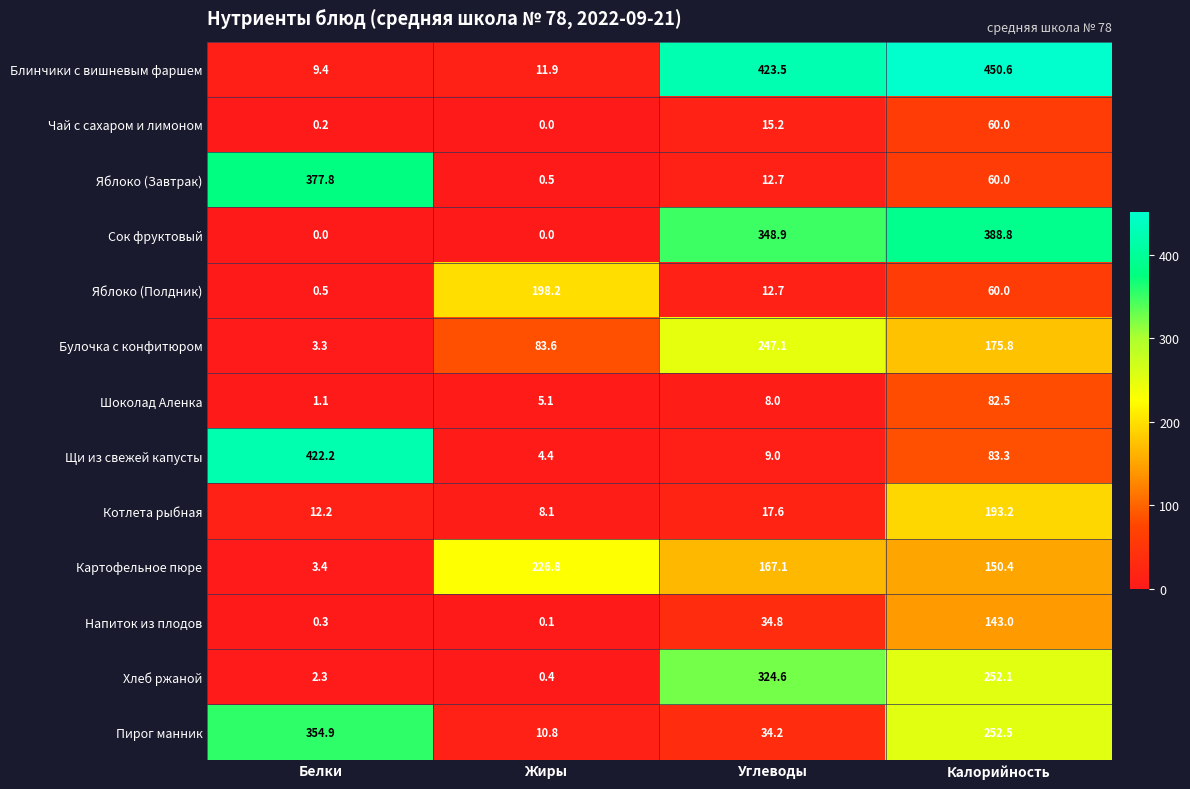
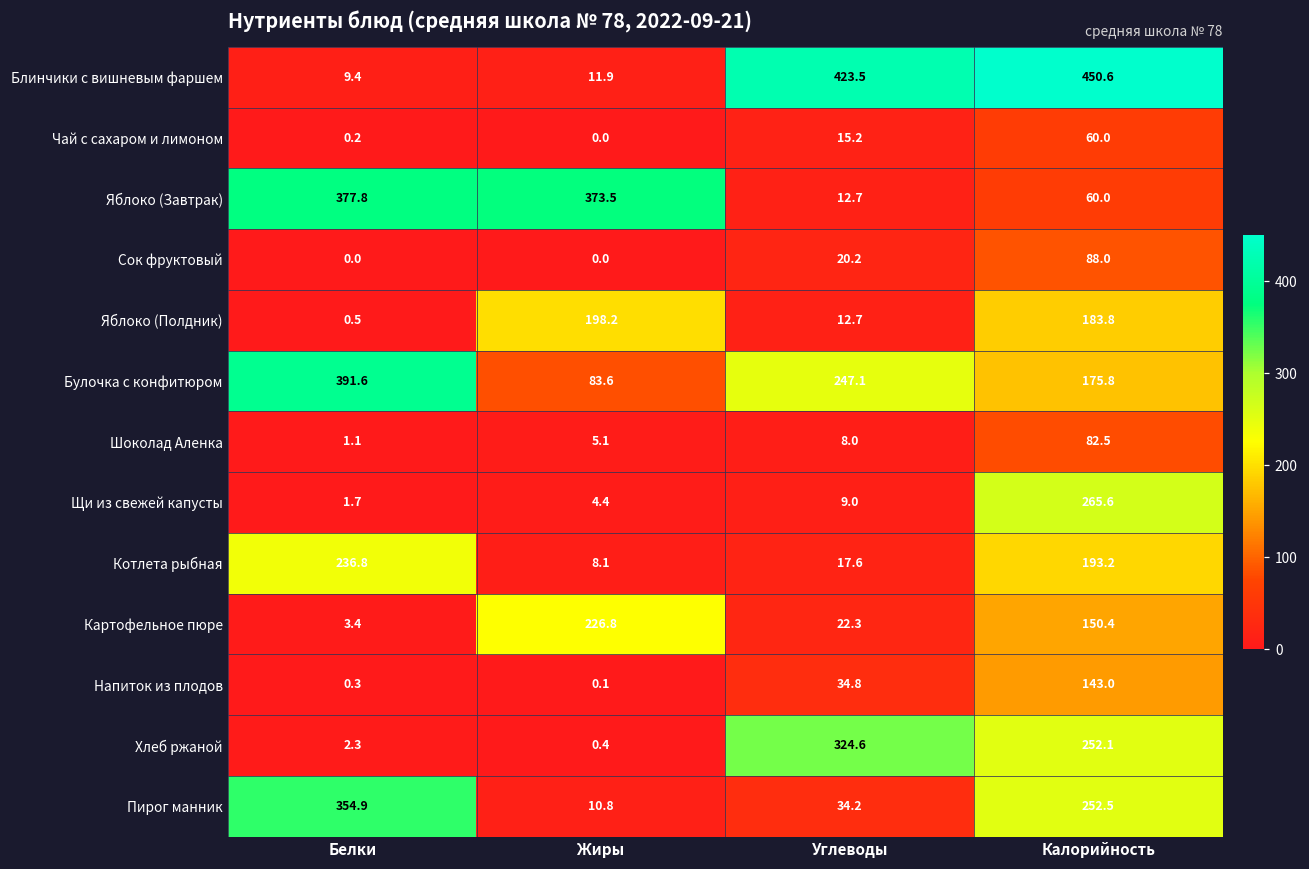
Яблоко (Завтрак), Жиры: 0.5 -> 373.5
Сок фруктовый, Углеводы: 348.9 -> 20.2
Сок фруктовый, Калорийность: 388.8 -> 88.0
Яблоко (Полдник), Калорийность: 60.0 -> 183.8
Булочка с конфитюром, Белки: 3.3 -> 391.6
Щи из свежей капусты, Белки: 422.2 -> 1.7
Щи из свежей капусты, Калорийность: 83.3 -> 265.6
Котлета рыбная, Белки: 12.2 -> 236.8
Картофельное пюре, Углеводы: 167.1 -> 22.3
